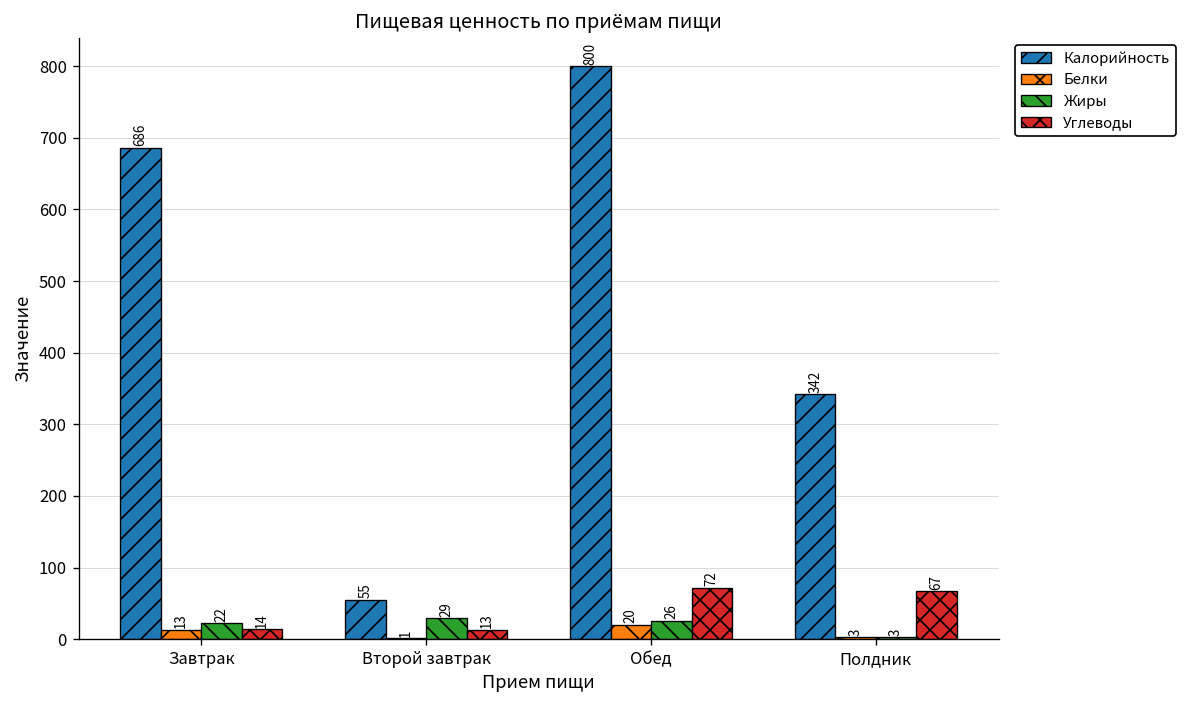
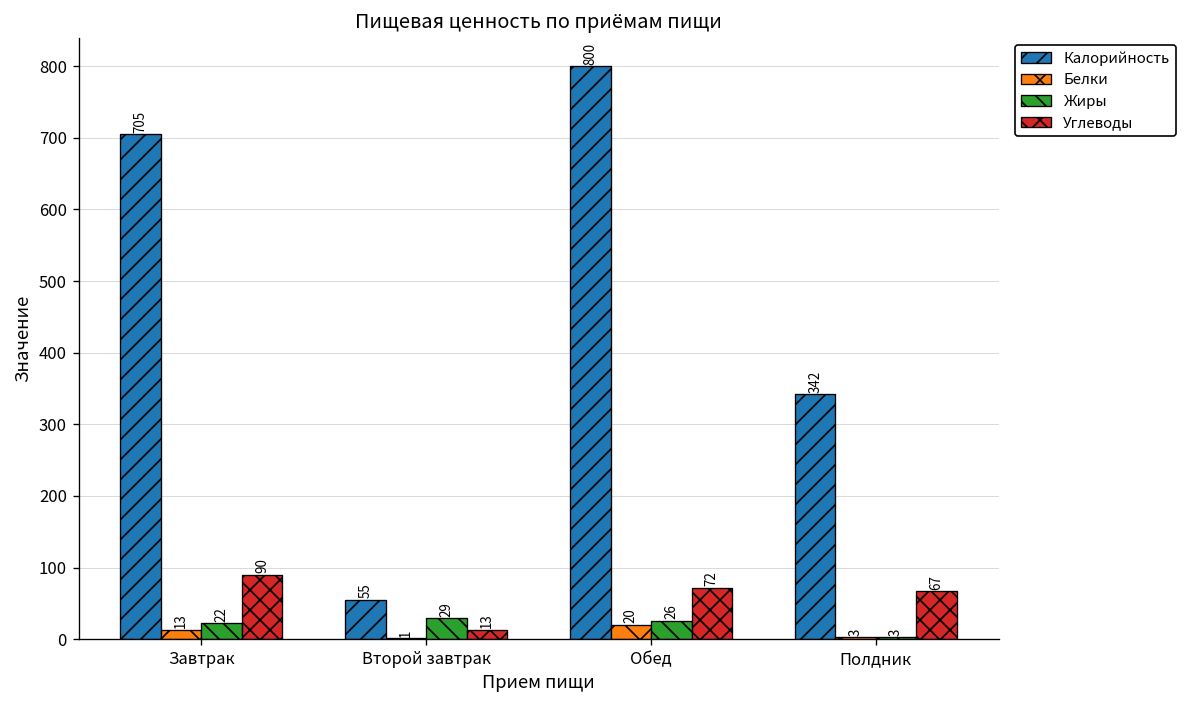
Калорийность, Завтрак: 686 -> 705
Углеводы, Завтрак: 14 -> 90
